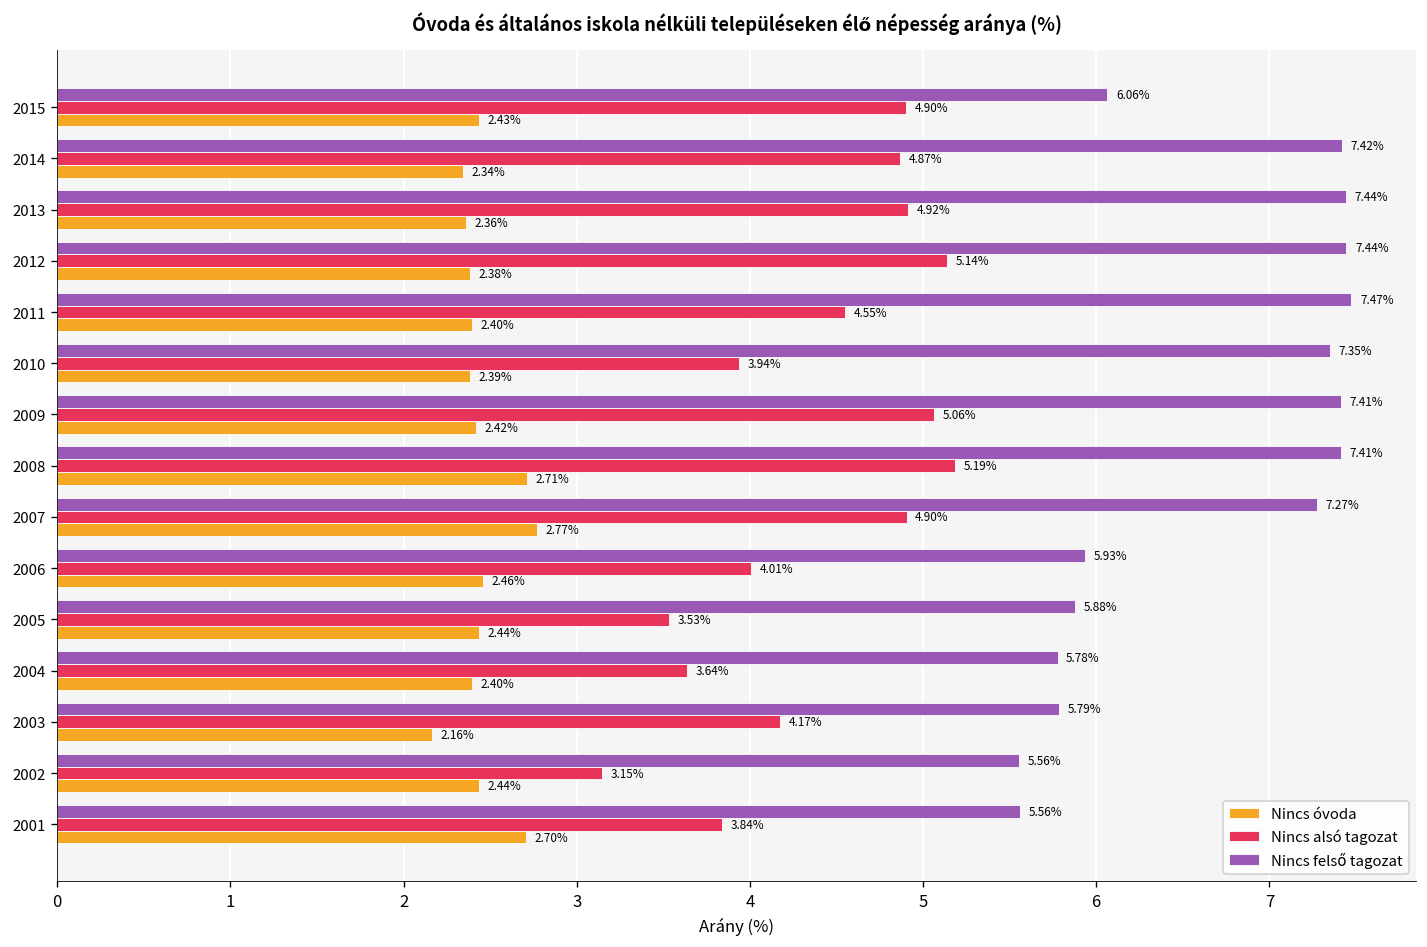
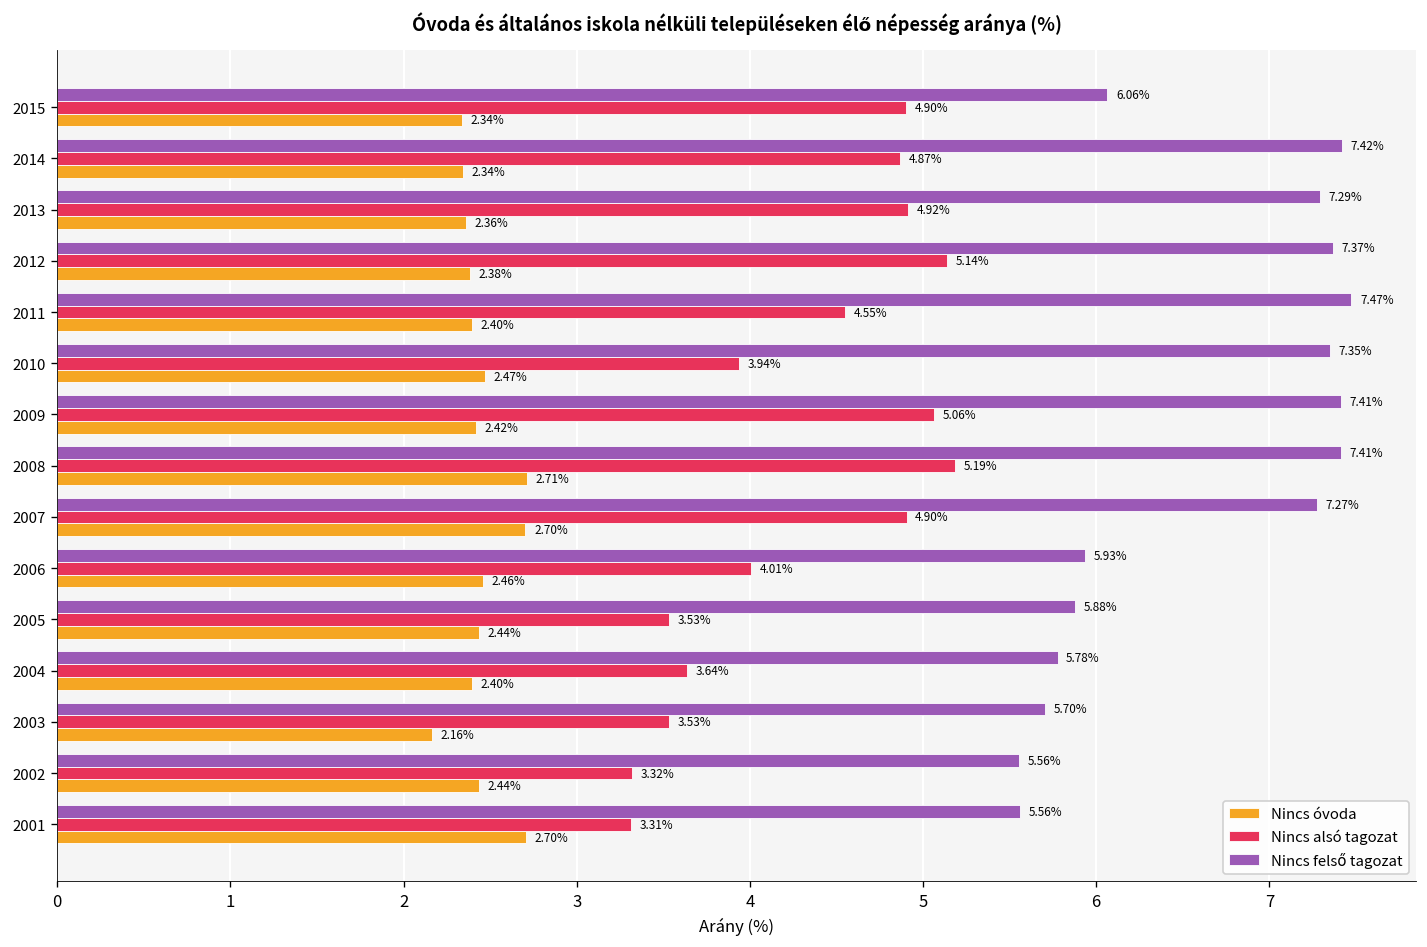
Nincs óvoda, 2015: 2.43% -> 2.34%
Nincs felső tagozat, 2013: 7.44% -> 7.29%
Nincs felső tagozat, 2012: 7.44% -> 7.37%
Nincs óvoda, 2010: 2.39% -> 2.47%
Nincs óvoda, 2007: 2.77% -> 2.70%
Nincs felső tagozat, 2003: 5.79% -> 5.70%
Nincs alsó tagozat, 2003: 4.17% -> 3.53%
Nincs alsó tagozat, 2002: 3.15% -> 3.32%
Nincs alsó tagozat, 2001: 3.84% -> 3.31%
